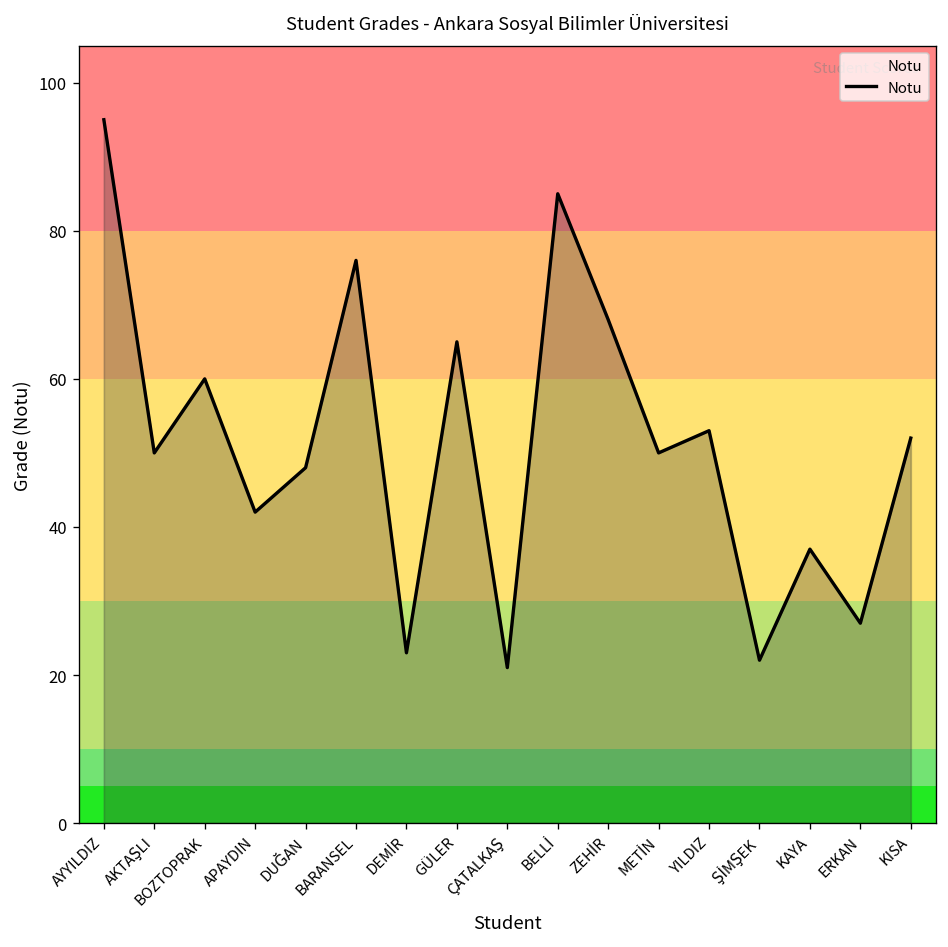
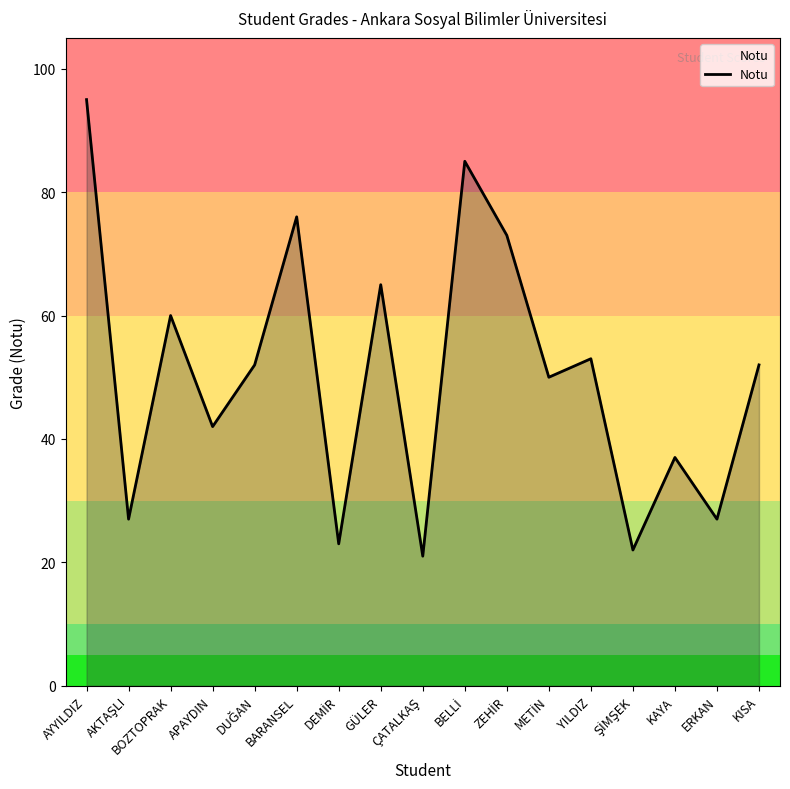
AKTAŞLI: 50 -> 27
DUĞAN: 48 -> 52
ZEHİR: 68 -> 73
